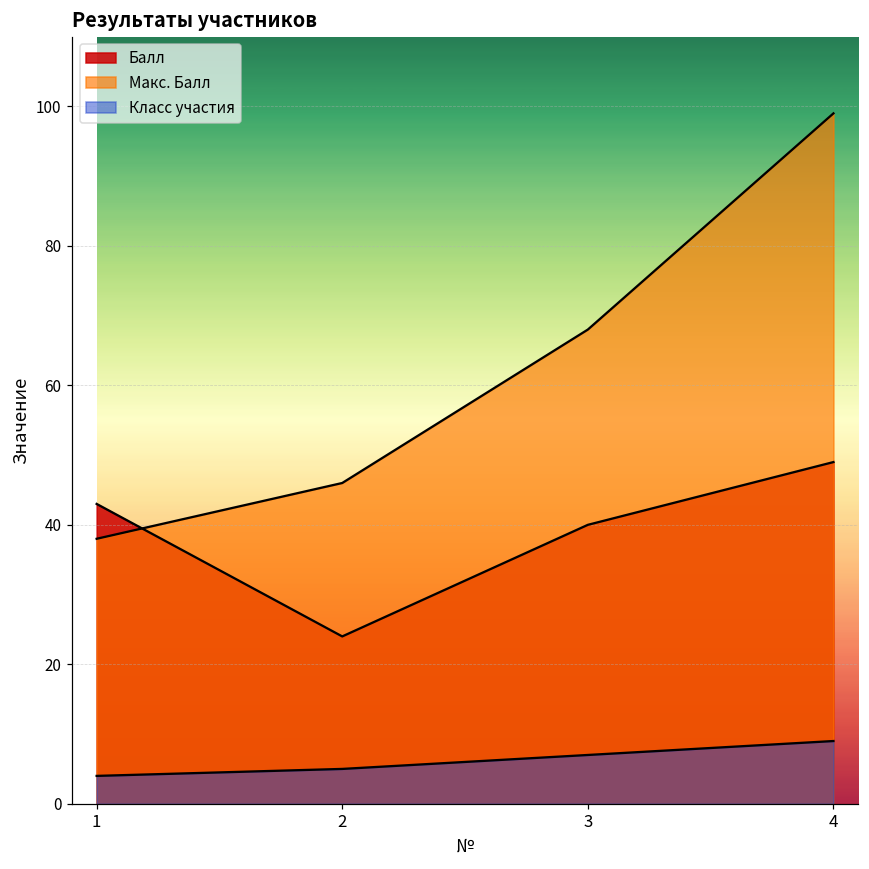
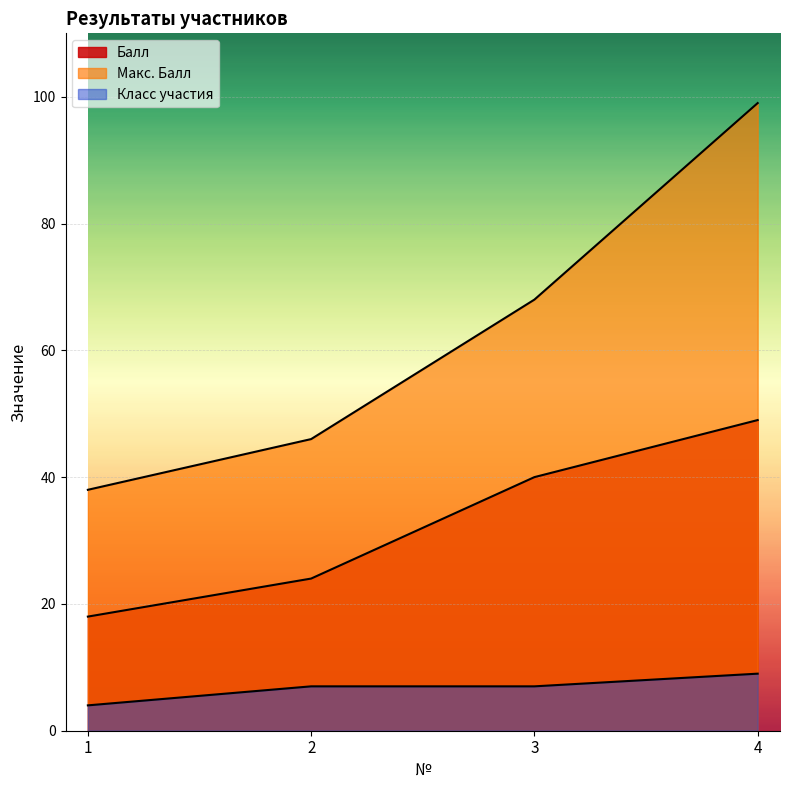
Балл, 1: 43 -> 18
Класс участия, 2: 5 -> 7
